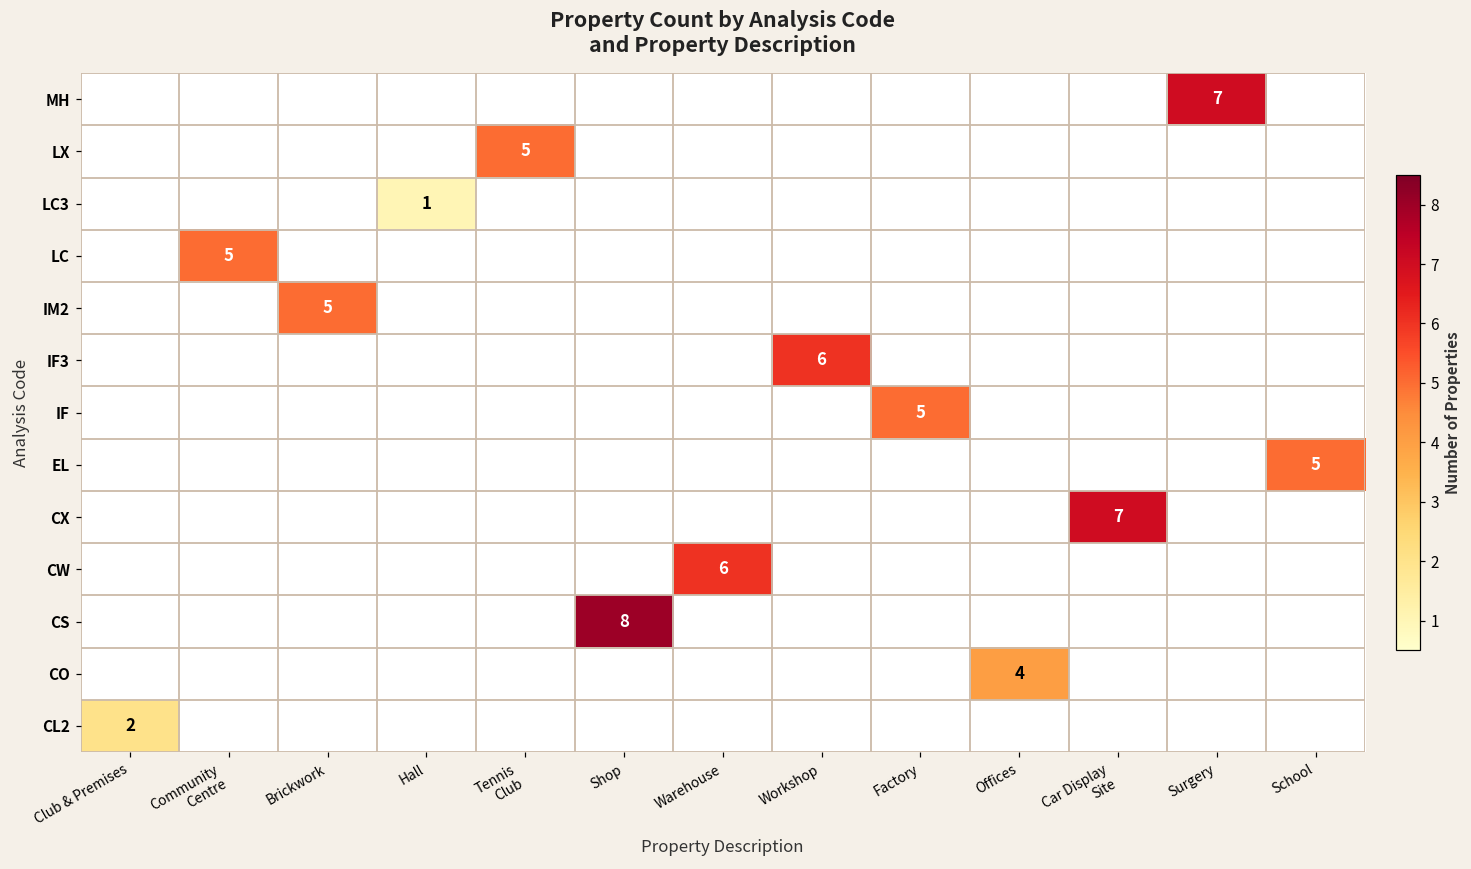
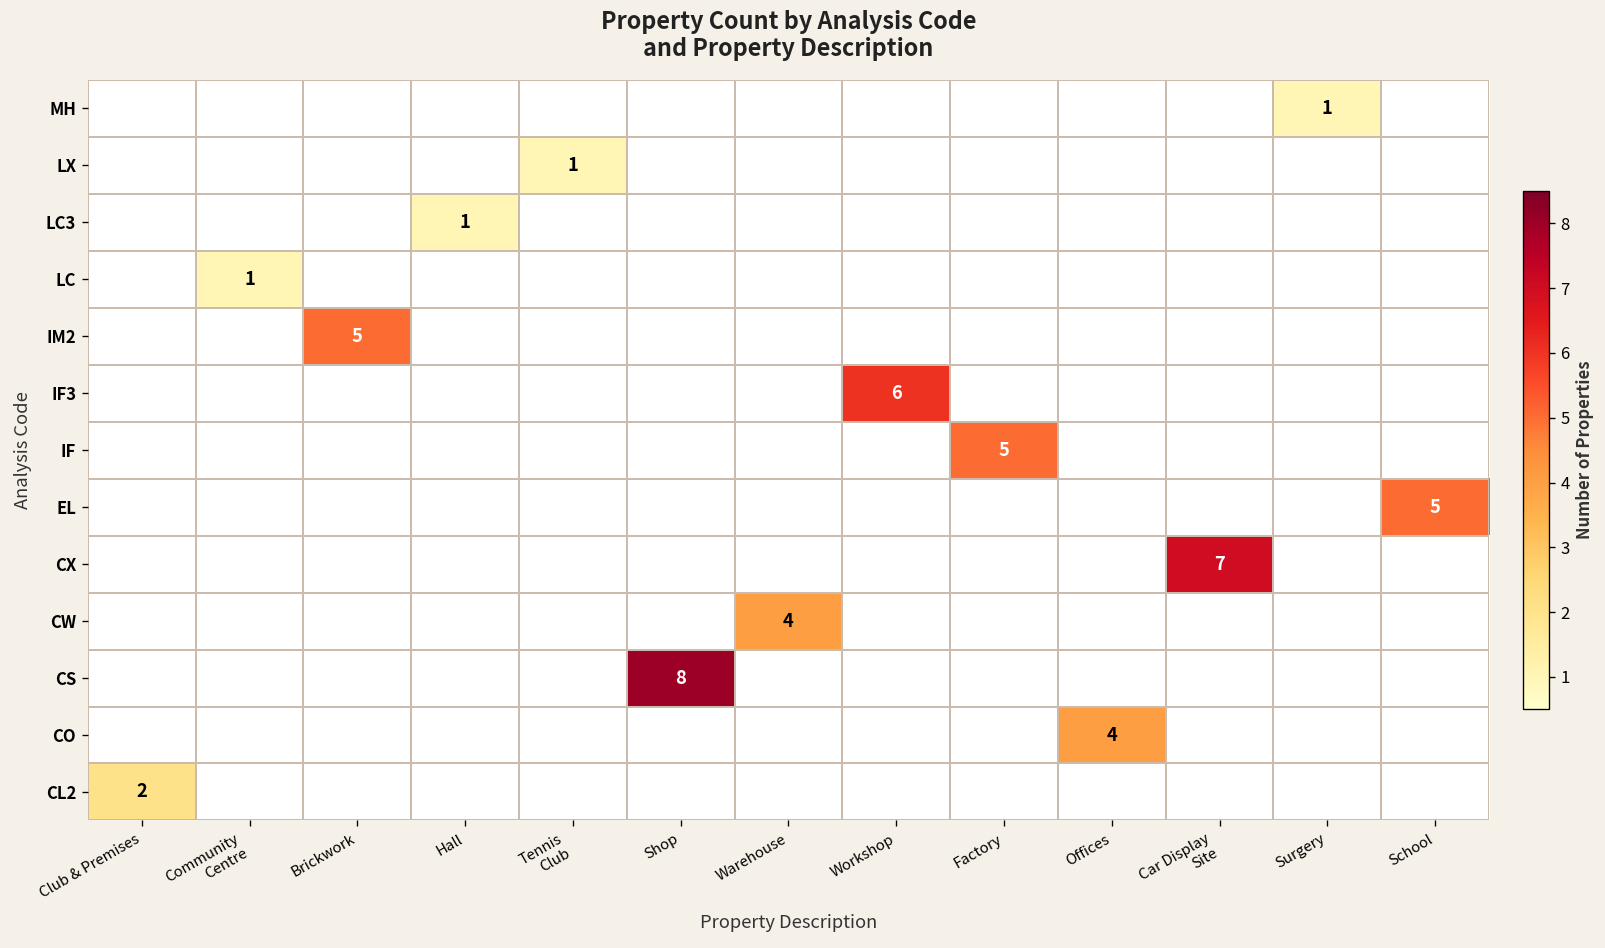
MH, Surgery: 7 -> 1
LX, Tennis Club: 5 -> 1
LC, Community Centre: 5 -> 1
CW, Warehouse: 6 -> 4
